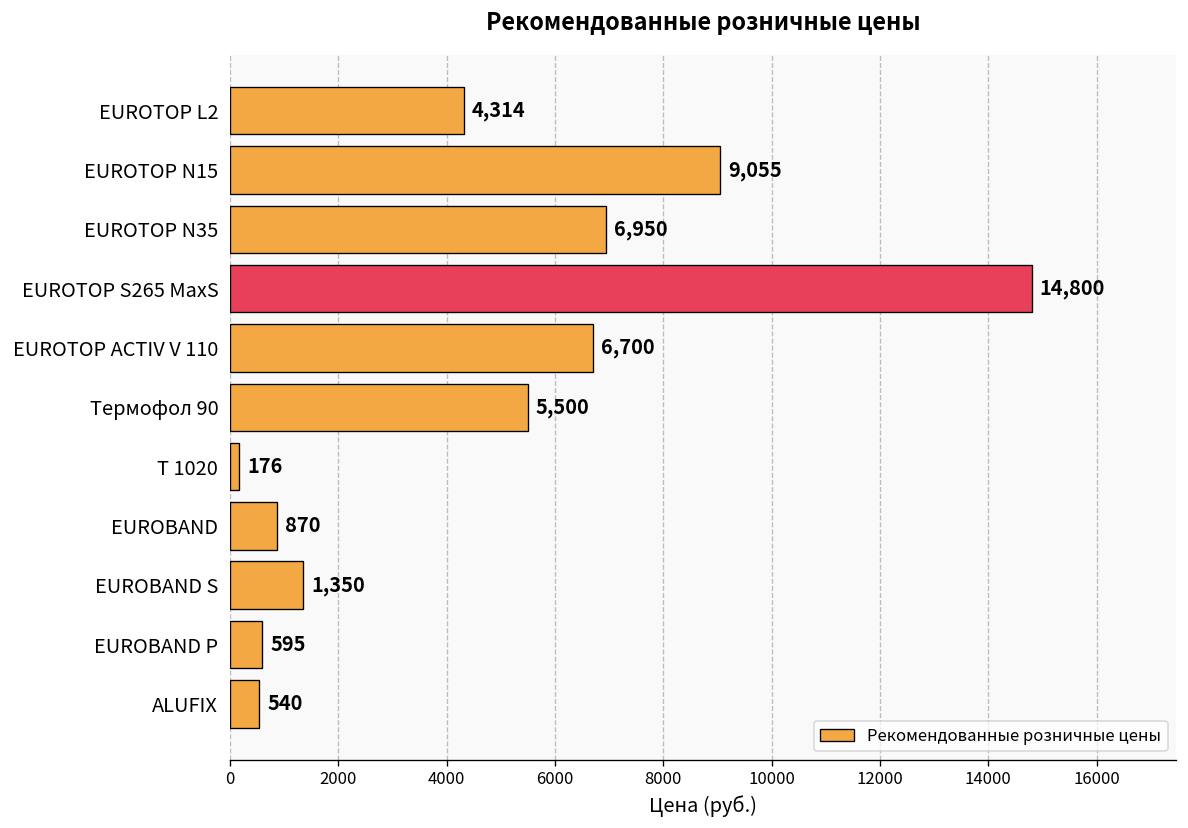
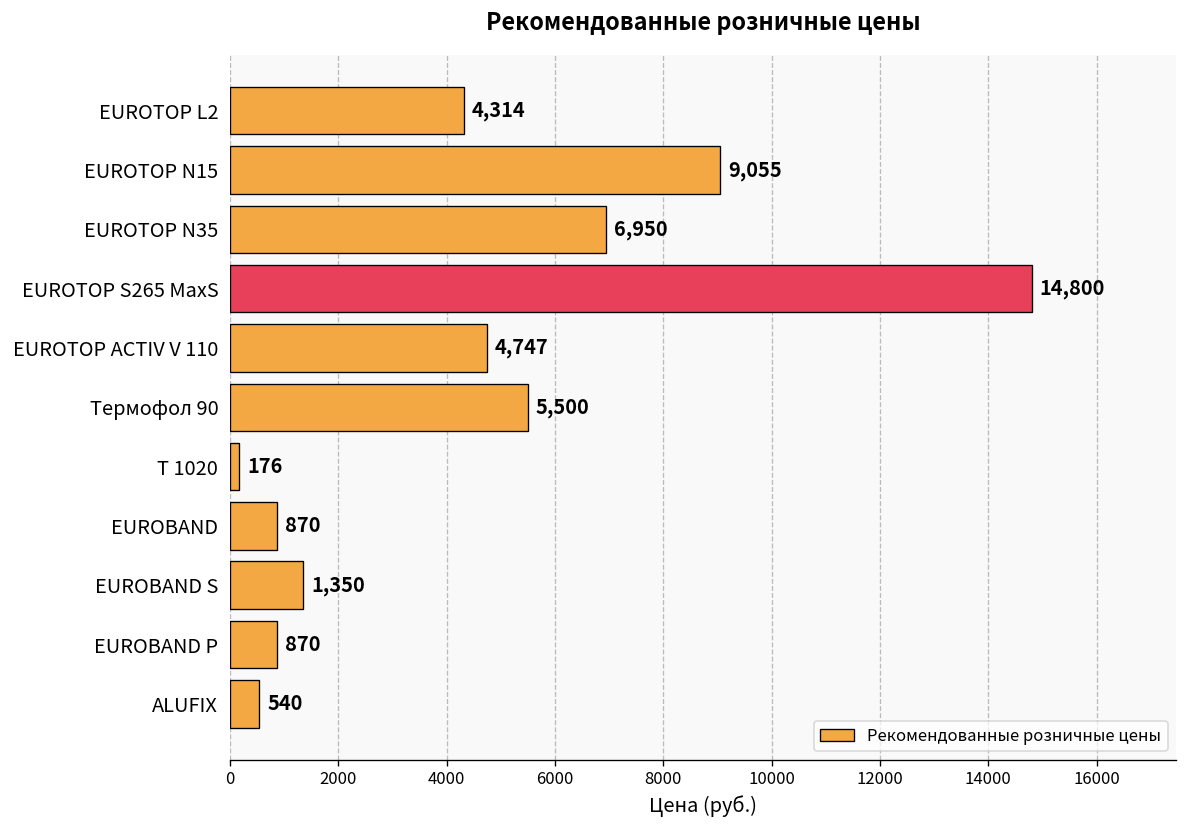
EUROTOP ACTIV V 110: 6,700 -> 4,747
EUROBAND P: 595 -> 870
